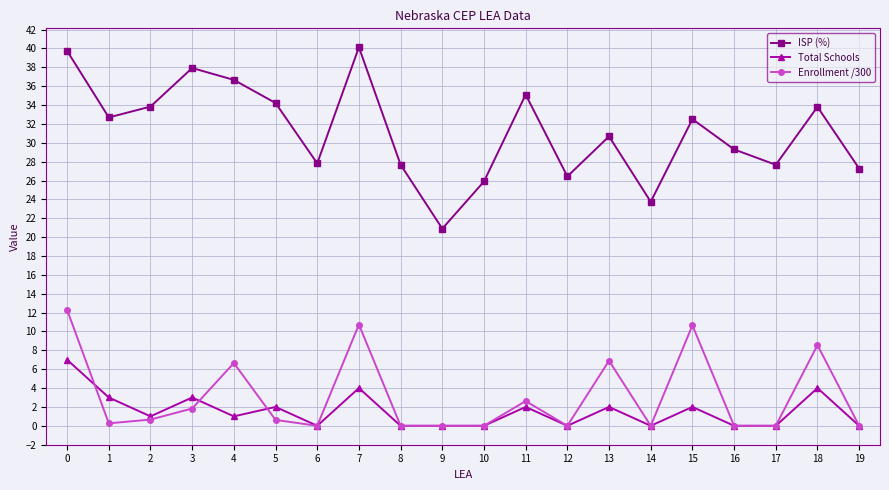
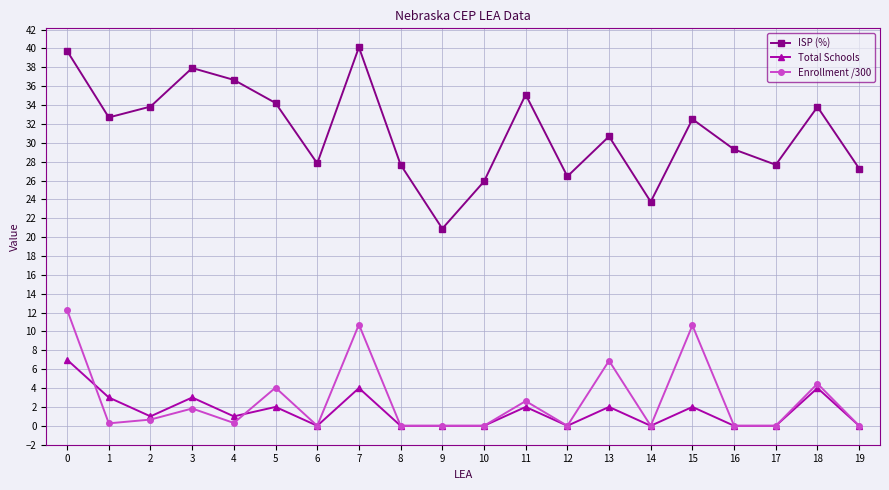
Enrollment /300, 4: 7 -> 0
Enrollment /300, 5: 1 -> 4
Enrollment /300, 18: 9 -> 4
